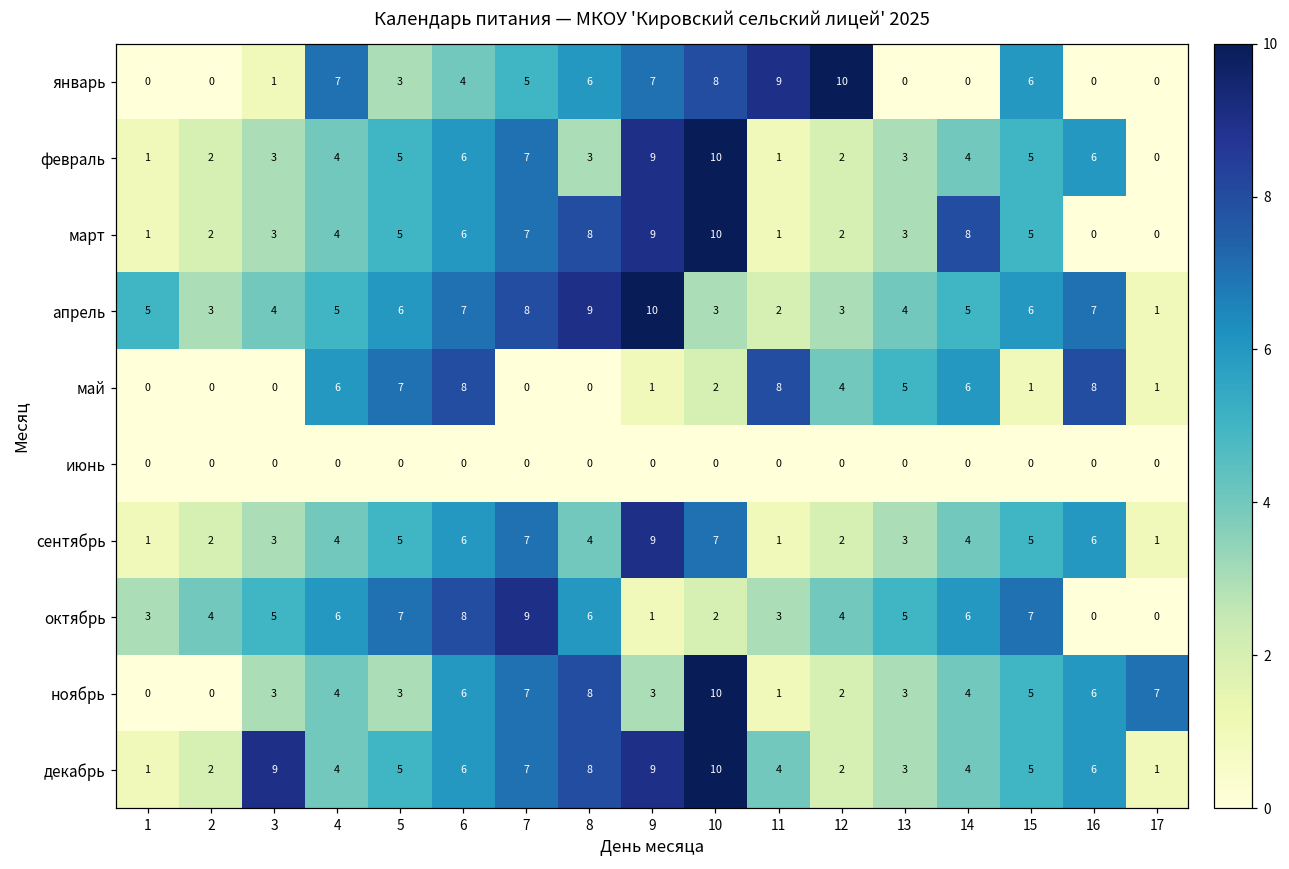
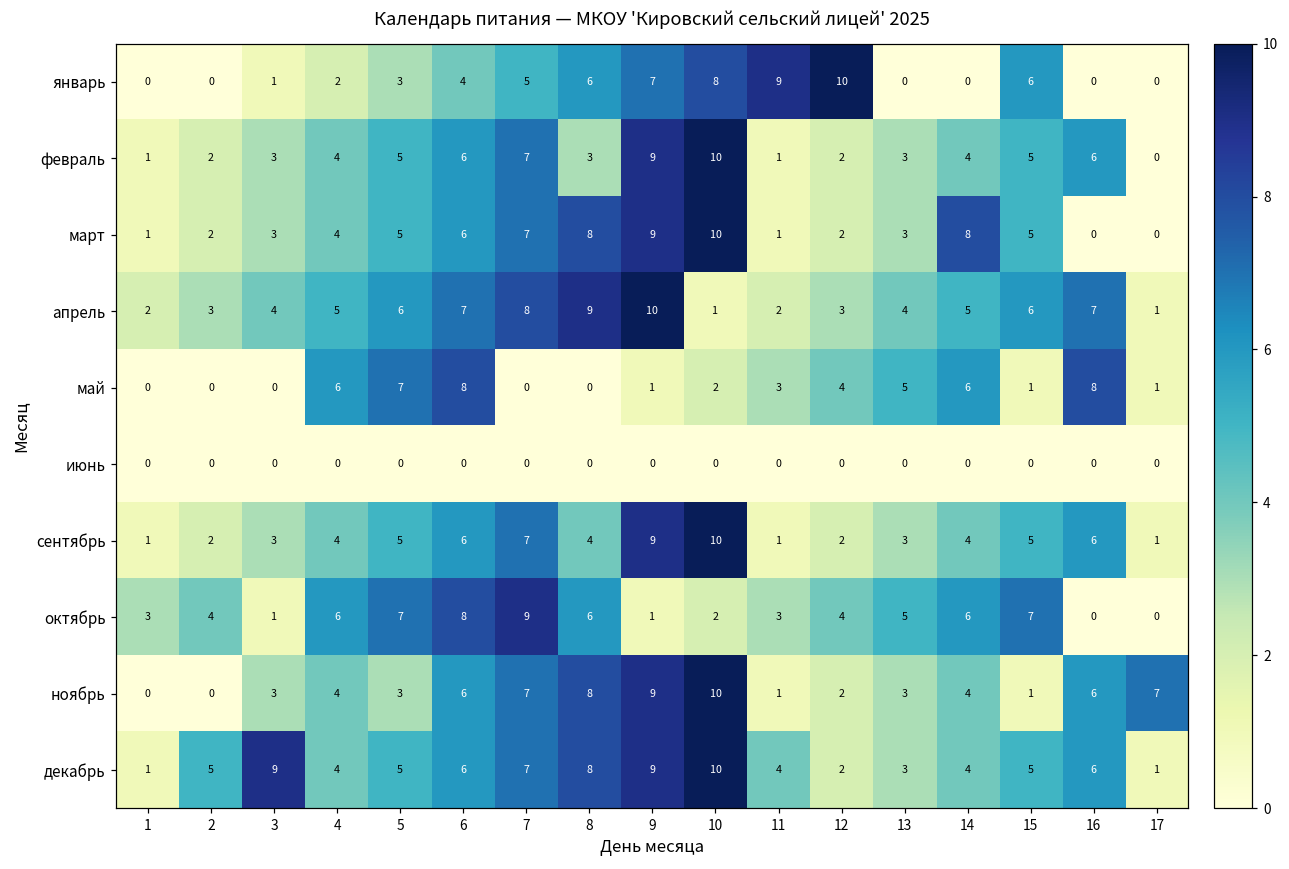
январь, 4: 7 -> 2
апрель, 1: 5 -> 2
апрель, 10: 3 -> 1
май, 11: 8 -> 3
сентябрь, 10: 7 -> 10
октябрь, 3: 5 -> 1
ноябрь, 9: 3 -> 9
ноябрь, 15: 5 -> 1
декабрь, 2: 2 -> 5
